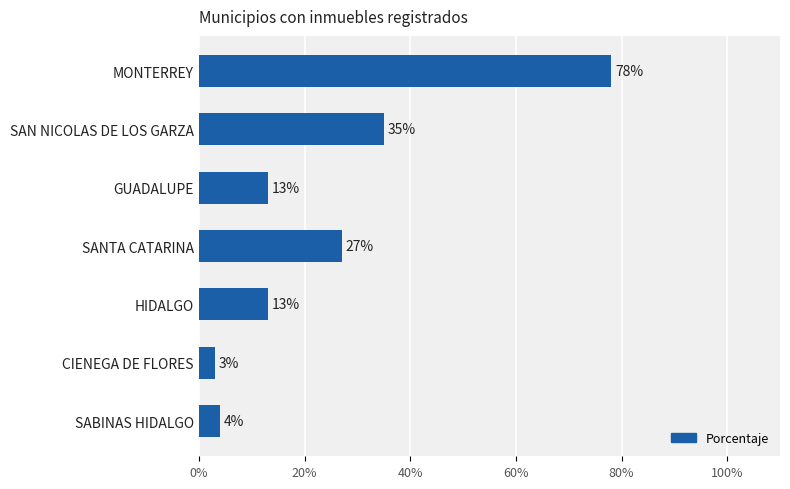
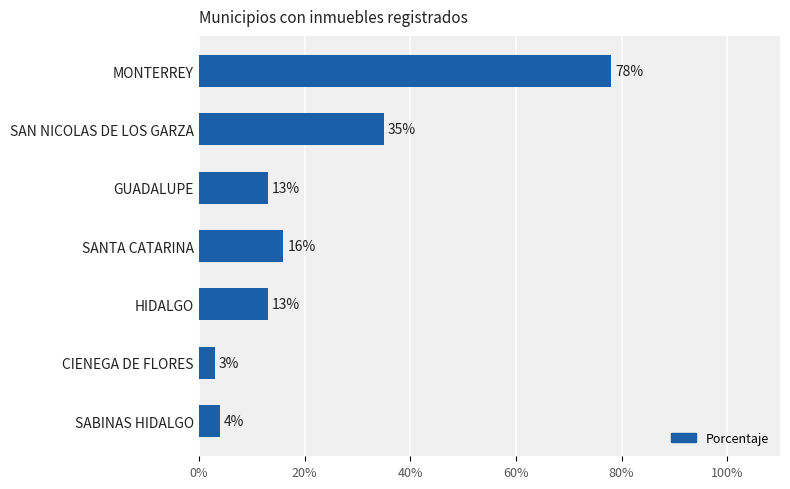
SANTA CATARINA: 27% -> 16%
